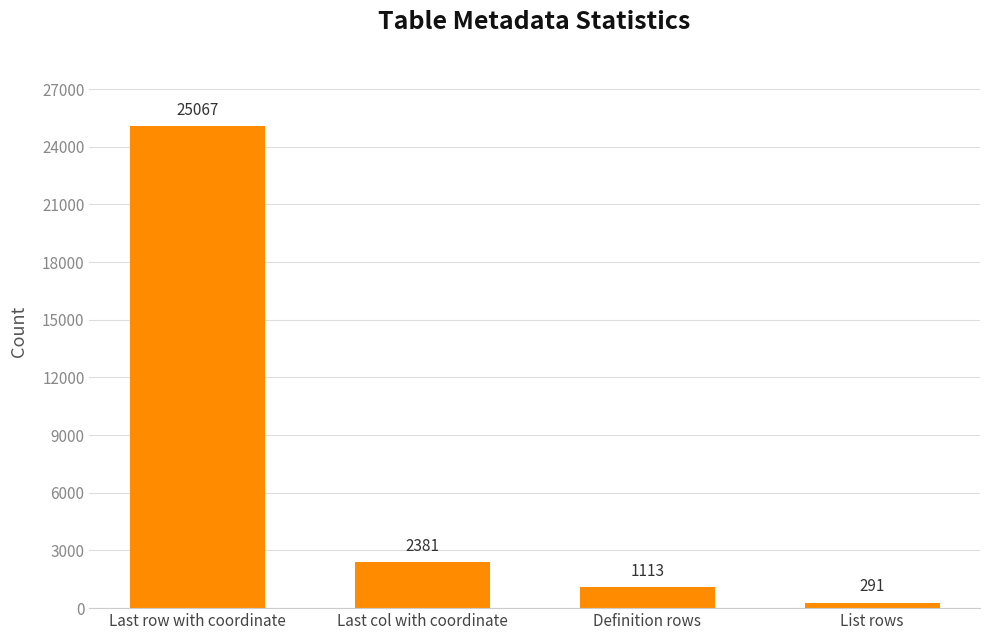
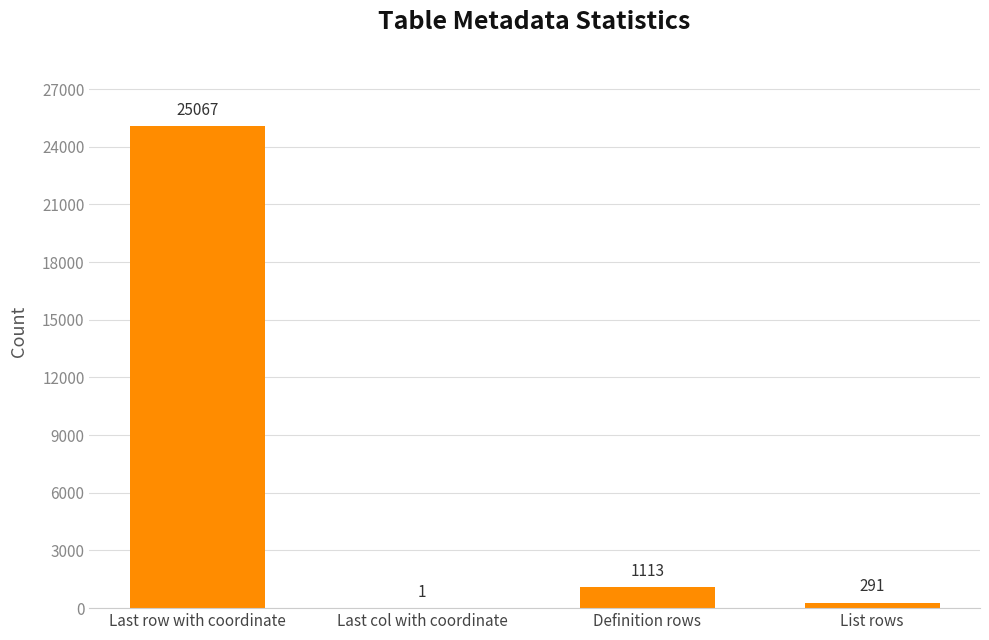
Last col with coordinate: 2381 -> 1
